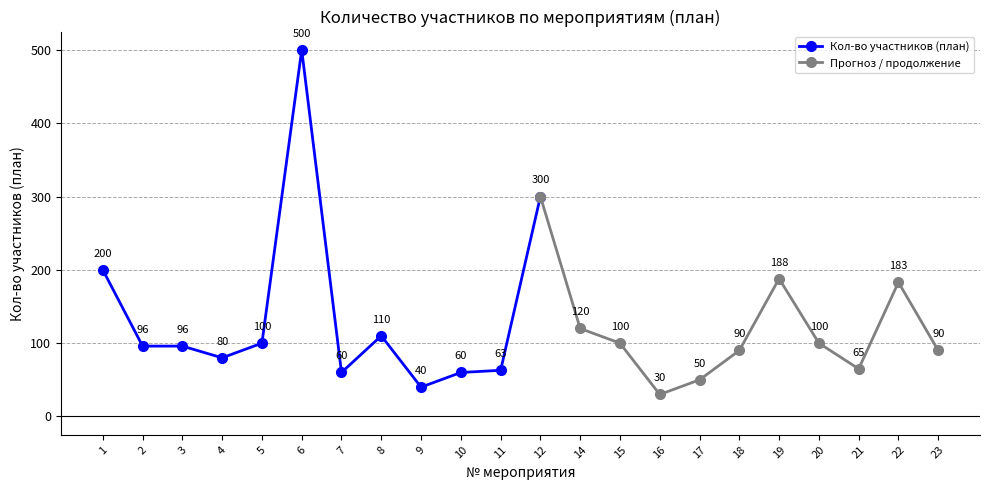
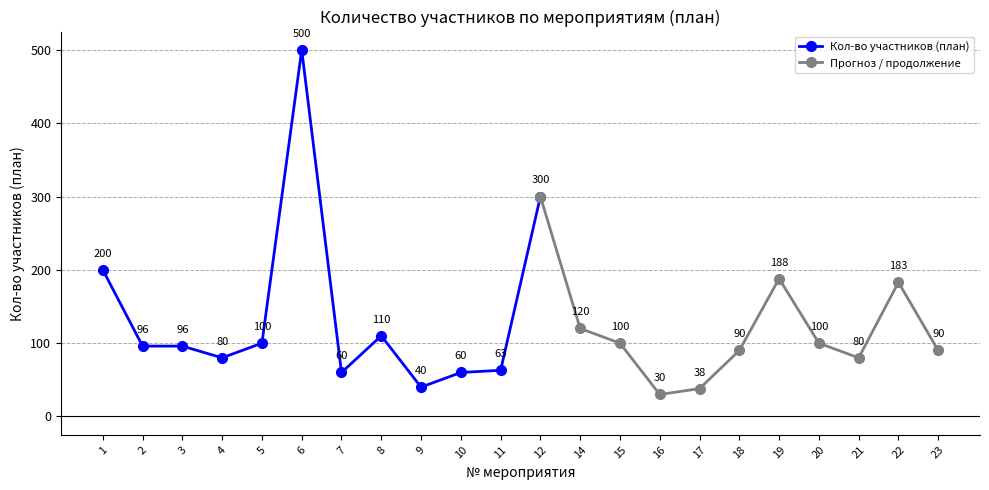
Прогноз / продолжение, 17: 50 -> 38
Прогноз / продолжение, 21: 65 -> 80
